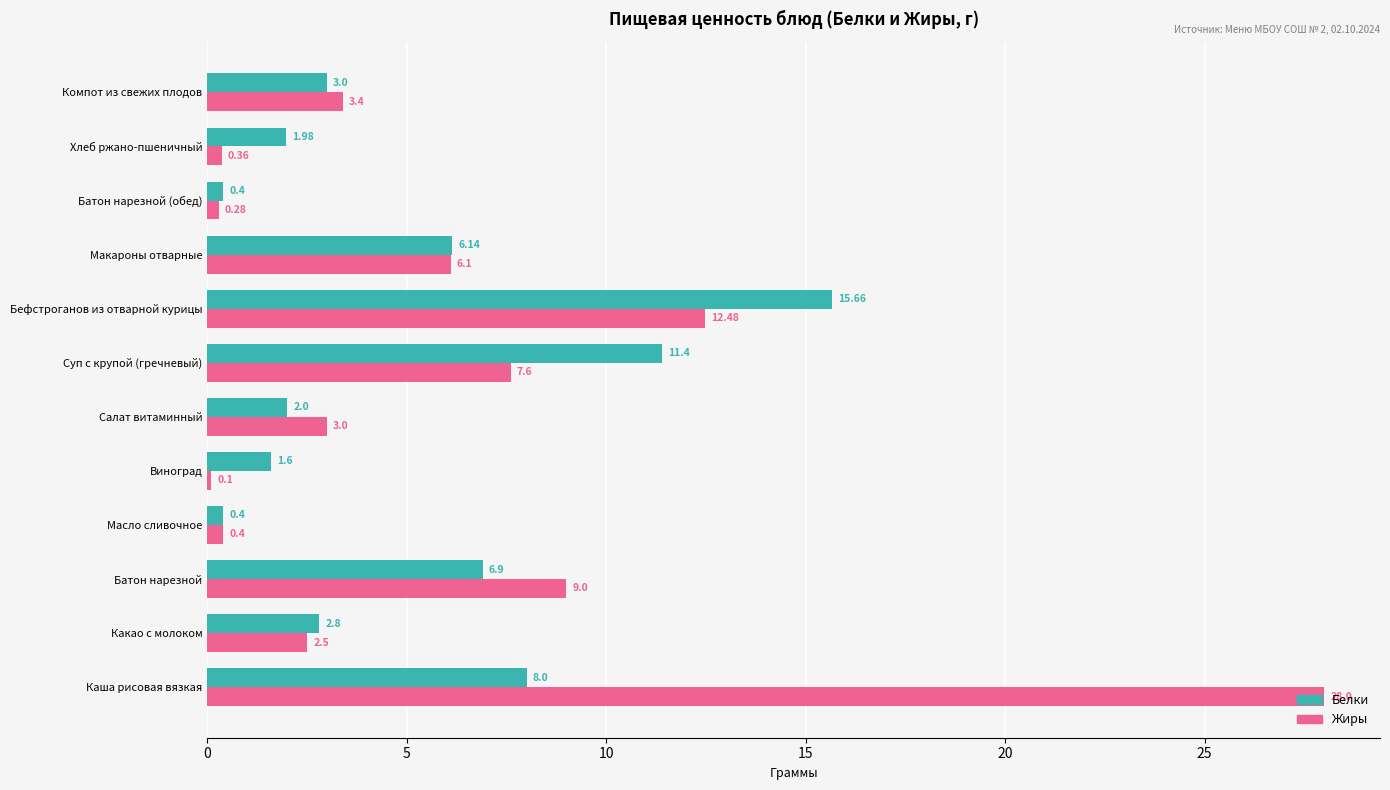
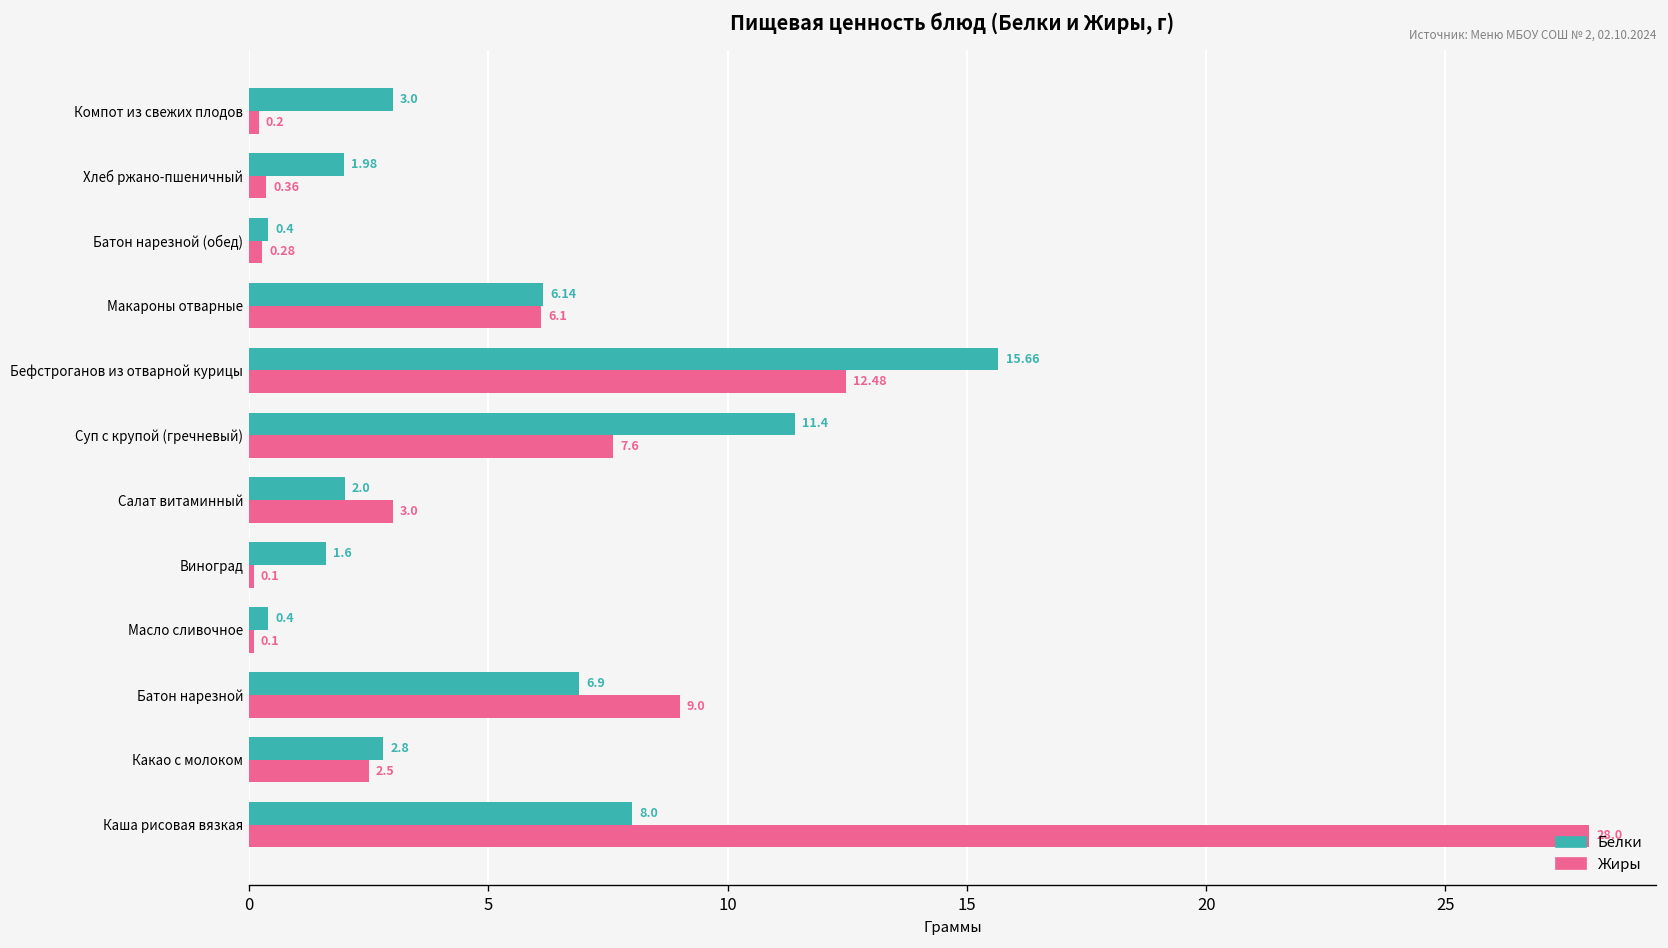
Жиры, Компот из свежих плодов: 3.4 -> 0.2
Жиры, Масло сливочное: 0.4 -> 0.1
